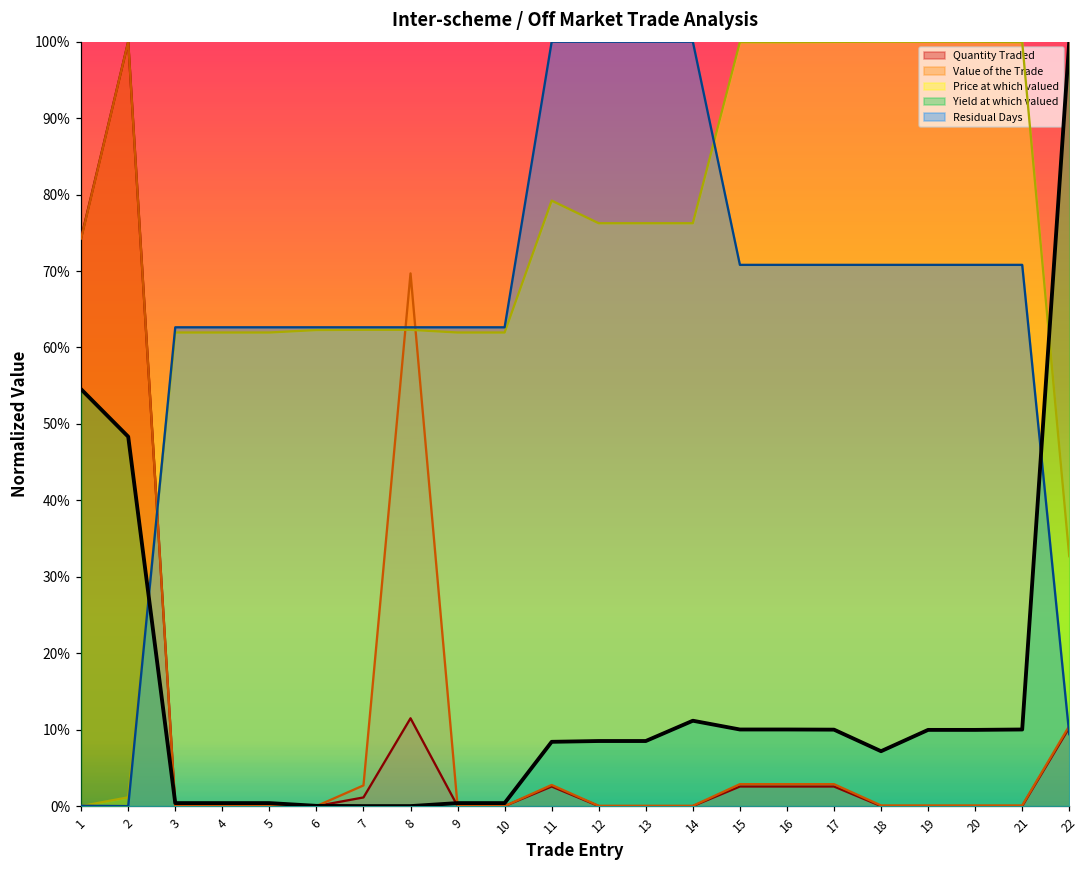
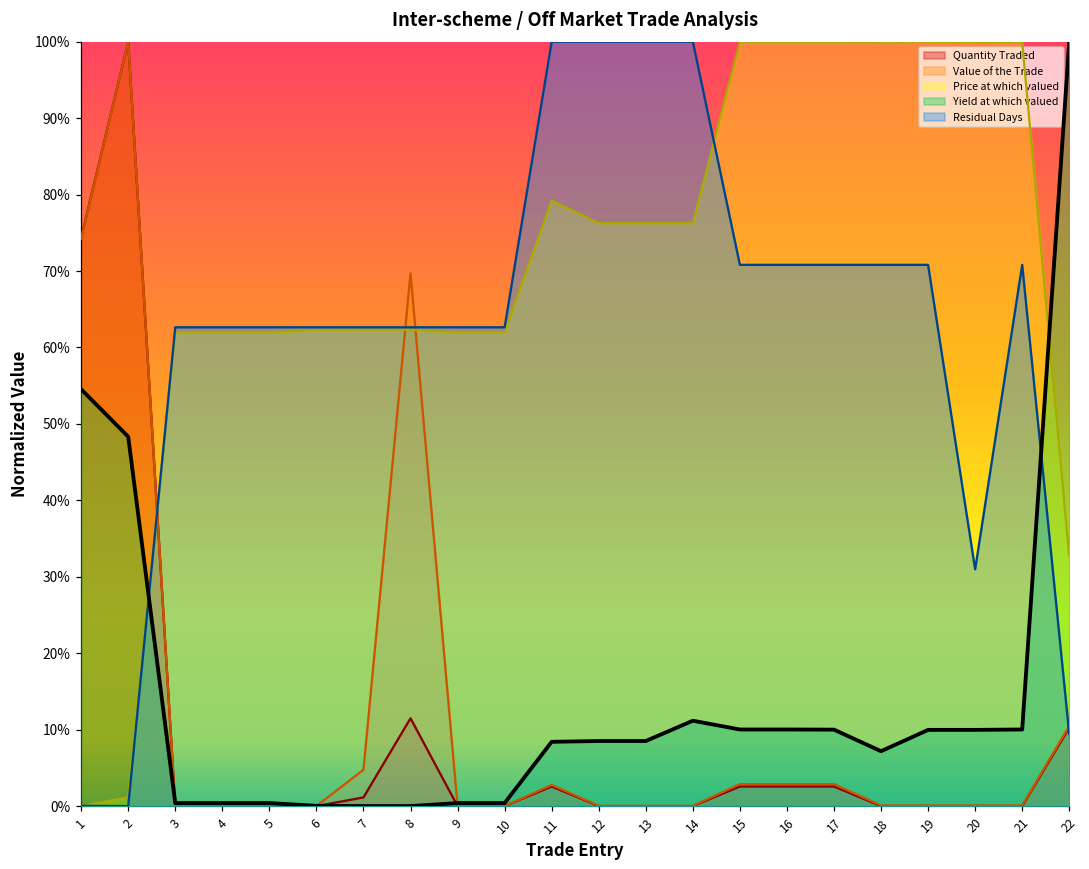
Value of the Trade, 7: 3% -> 5%
Residual Days, 20: 71% -> 31%
